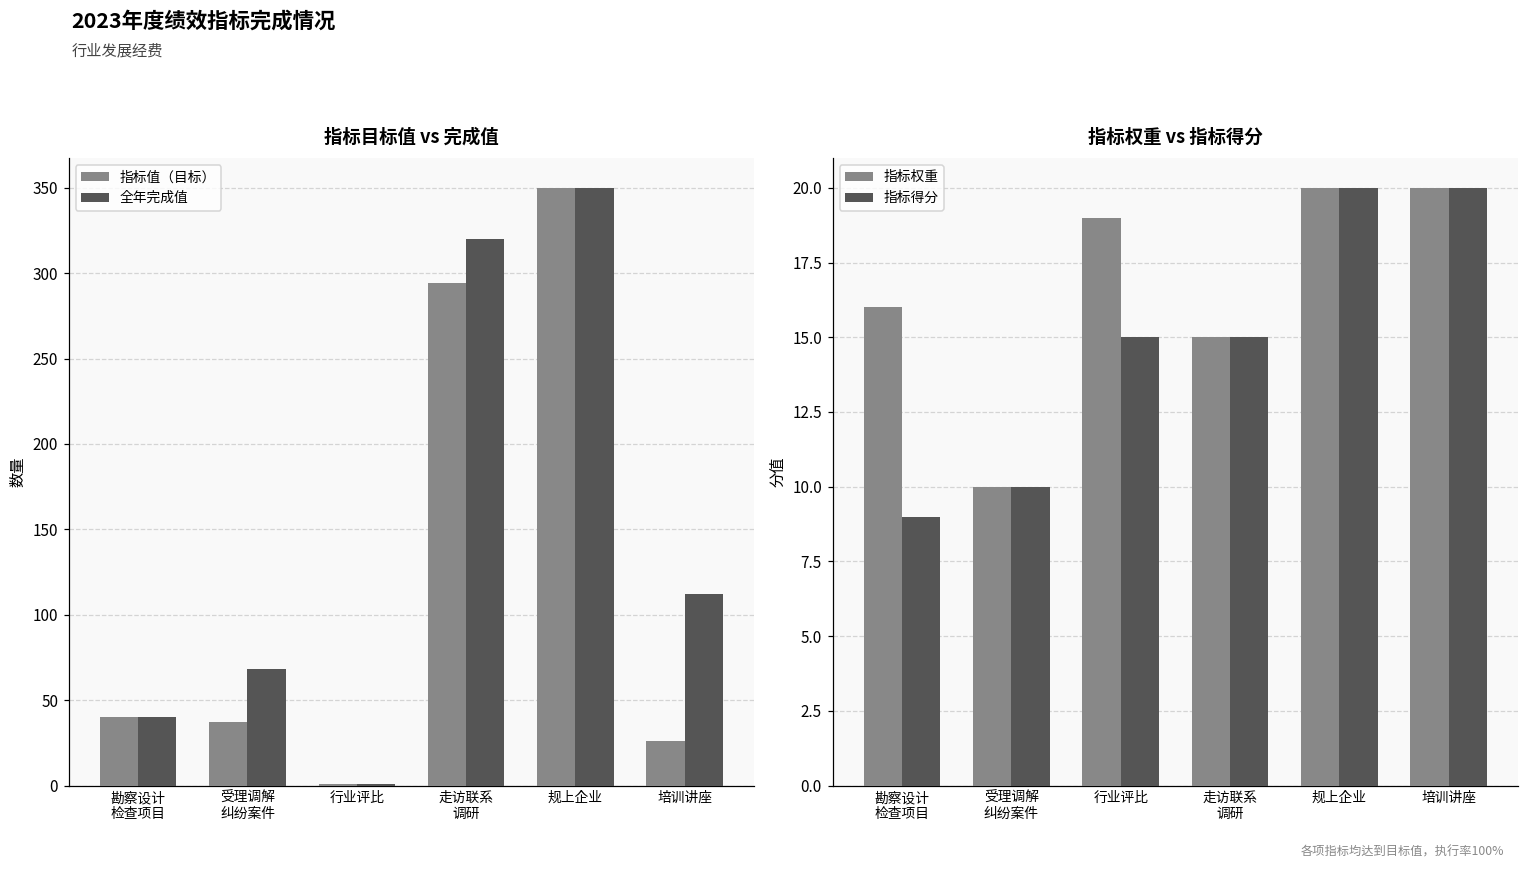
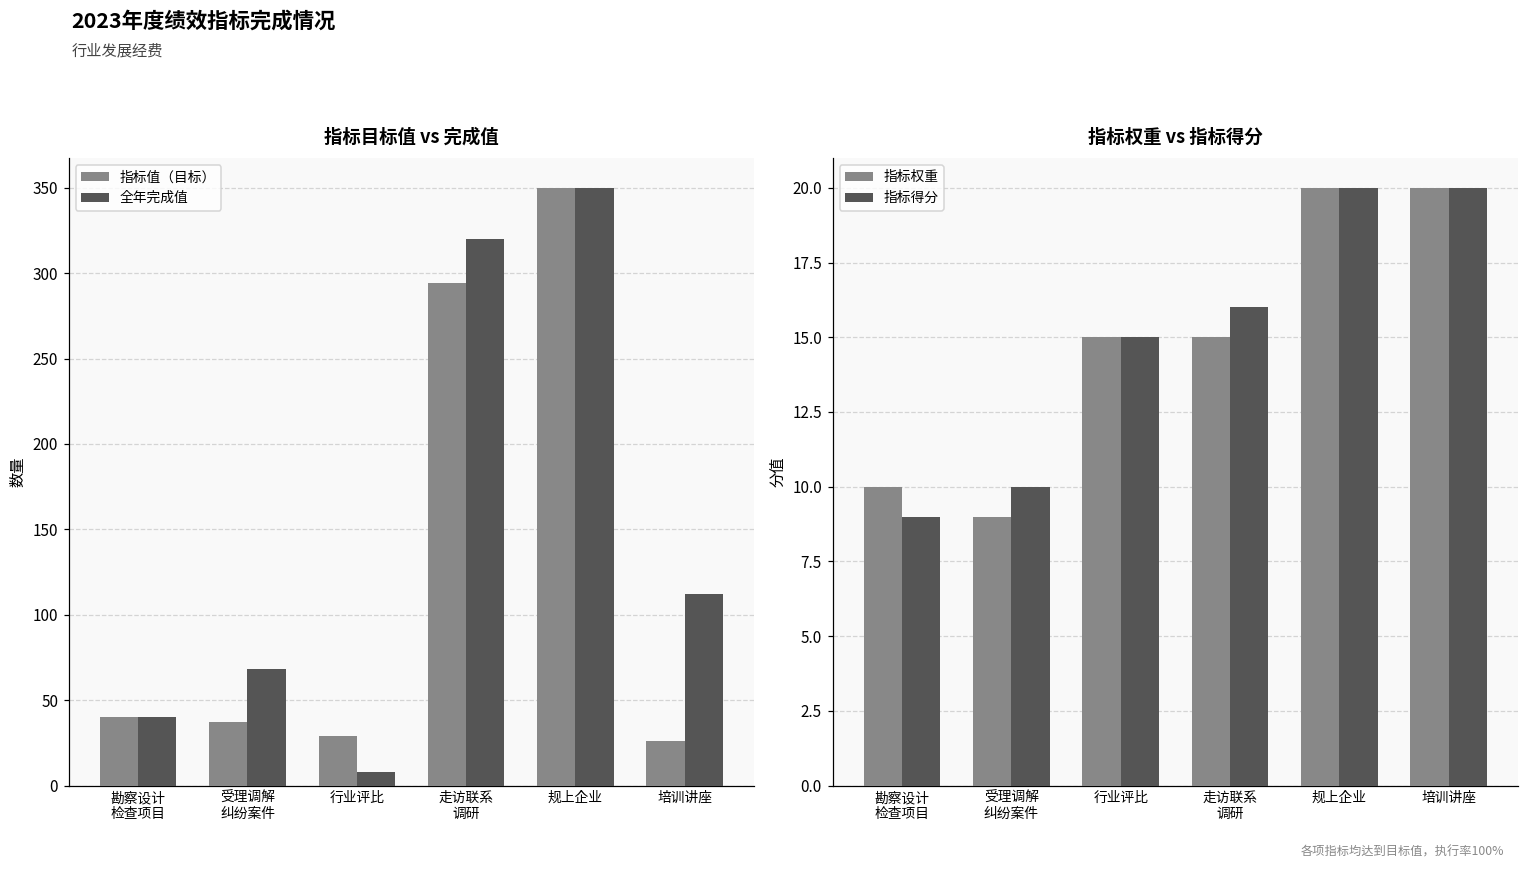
指标目标值 vs 完成值, 指标值（目标）, 行业评比: 1 -> 29
指标目标值 vs 完成值, 全年完成值, 行业评比: 1 -> 8
指标权重 vs 指标得分, 指标权重, 勘察设计 检查项目: 16 -> 10
指标权重 vs 指标得分, 指标权重, 受理调解 纠纷案件: 10 -> 9
指标权重 vs 指标得分, 指标权重, 行业评比: 19 -> 15
指标权重 vs 指标得分, 指标得分, 走访联系 调研: 15 -> 16
